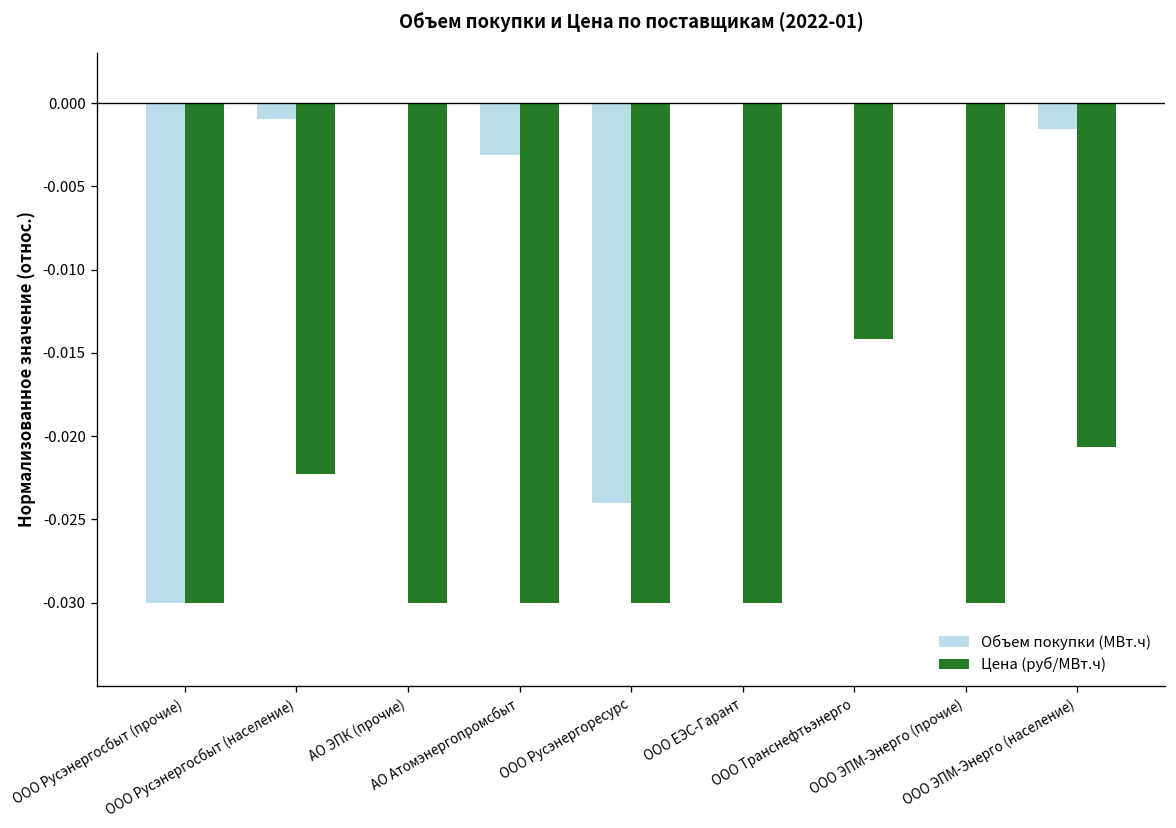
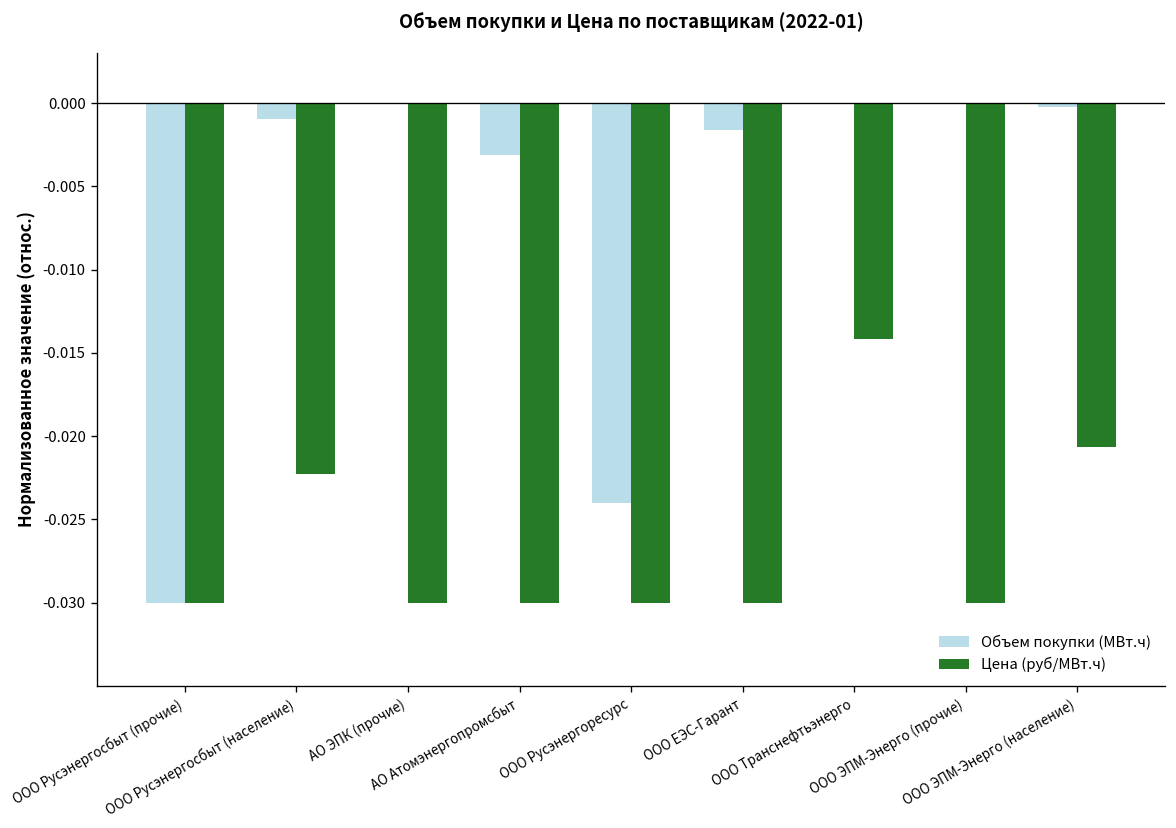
Объем покупки (МВт.ч), ООО ЕЭС-Гарант: -0.0001 -> -0.0016
Объем покупки (МВт.ч), ООО ЭПМ-Энерго (население): -0.0015 -> -0.0002
